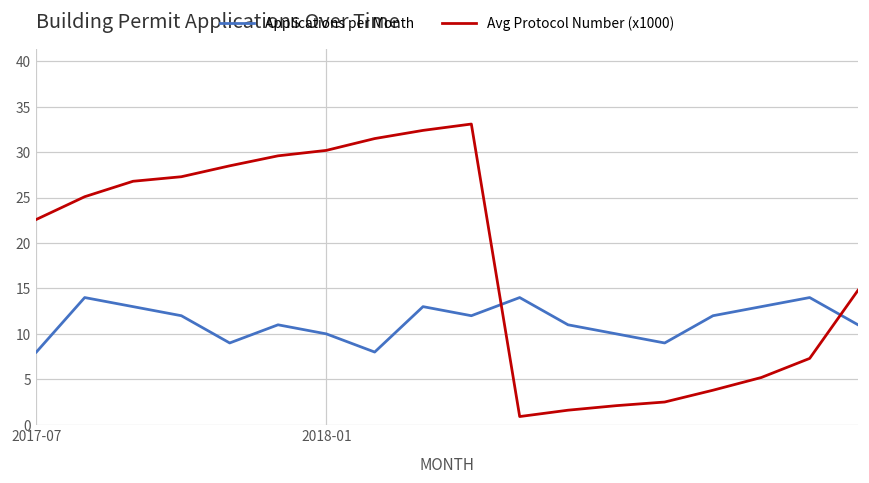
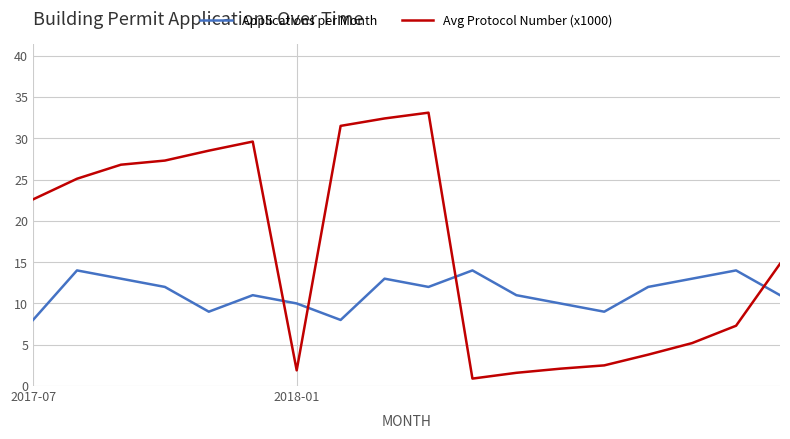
Avg Protocol Number (x1000), 2018-01: 30 -> 2
